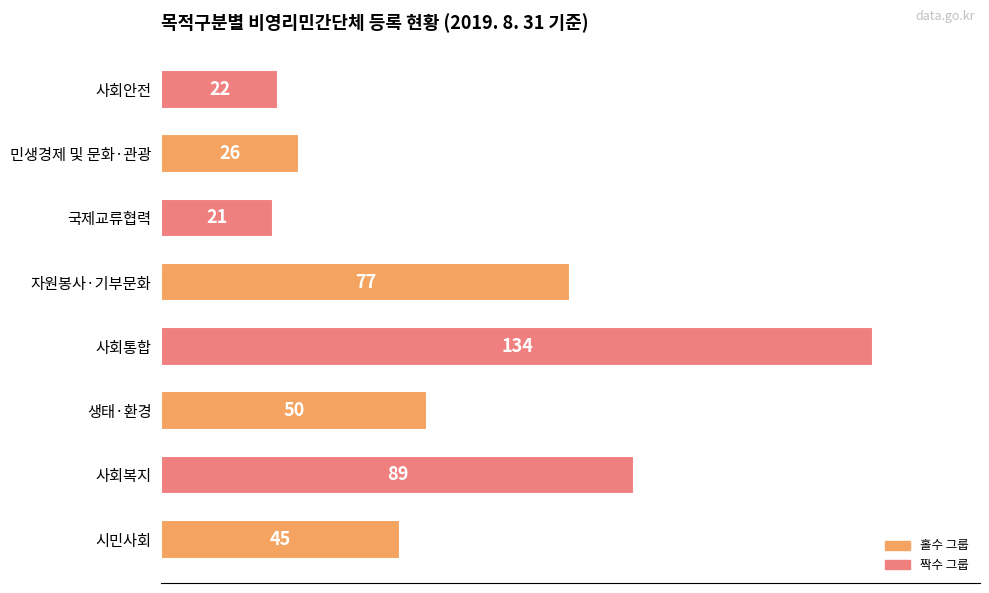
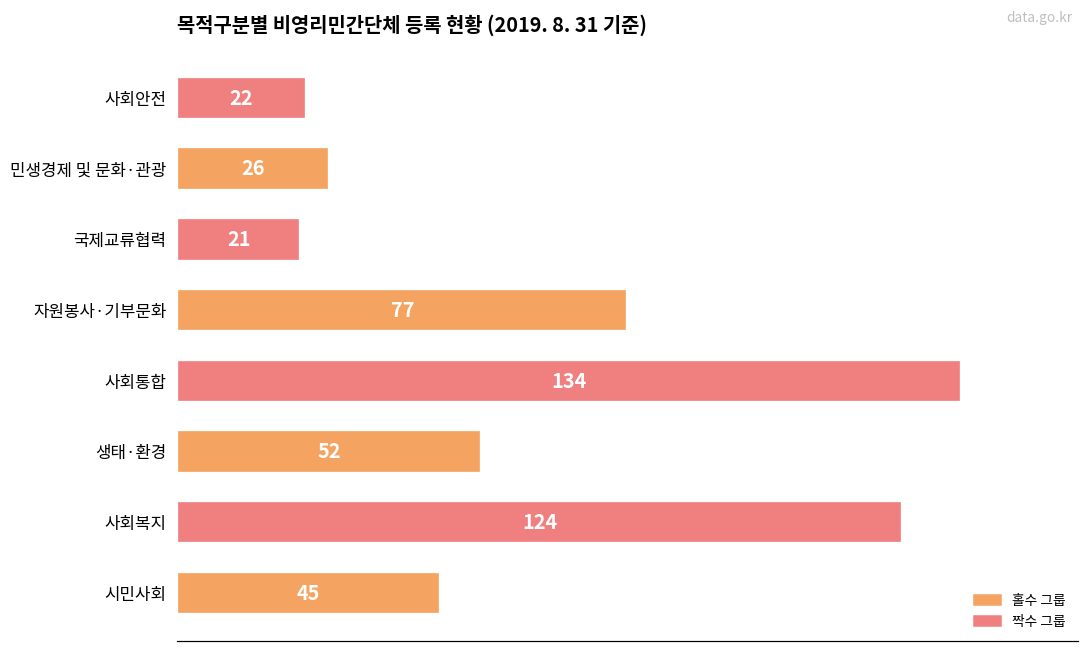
생태·환경: 50 -> 52
사회복지: 89 -> 124
